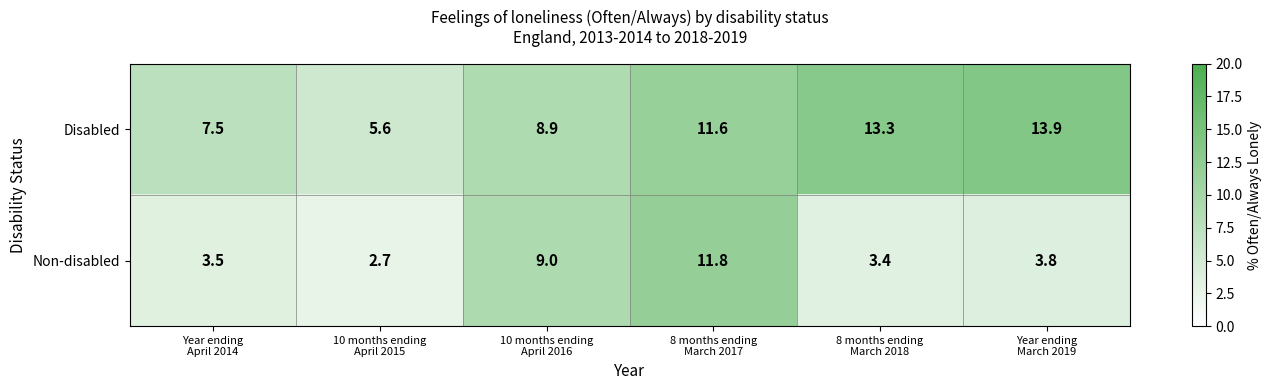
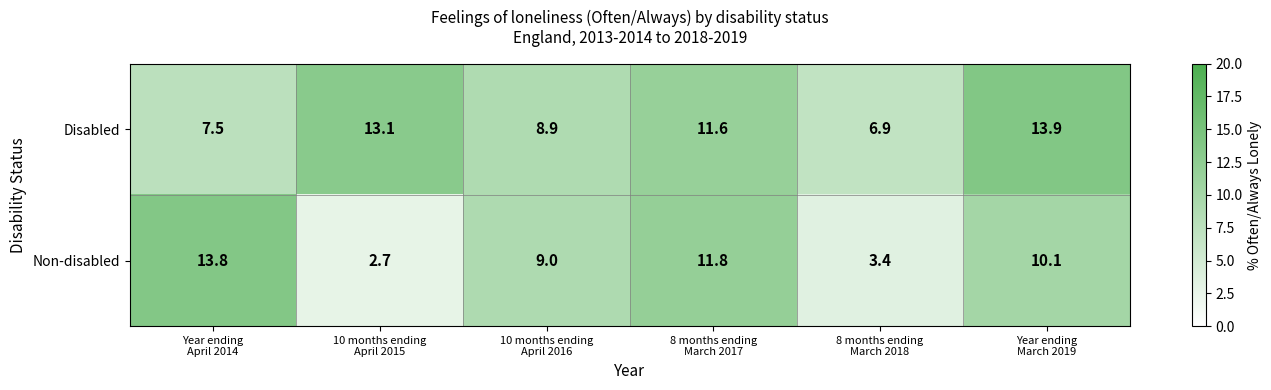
Disabled, 10 months ending April 2015: 5.6 -> 13.1
Disabled, 8 months ending March 2018: 13.3 -> 6.9
Non-disabled, Year ending April 2014: 3.5 -> 13.8
Non-disabled, Year ending March 2019: 3.8 -> 10.1
